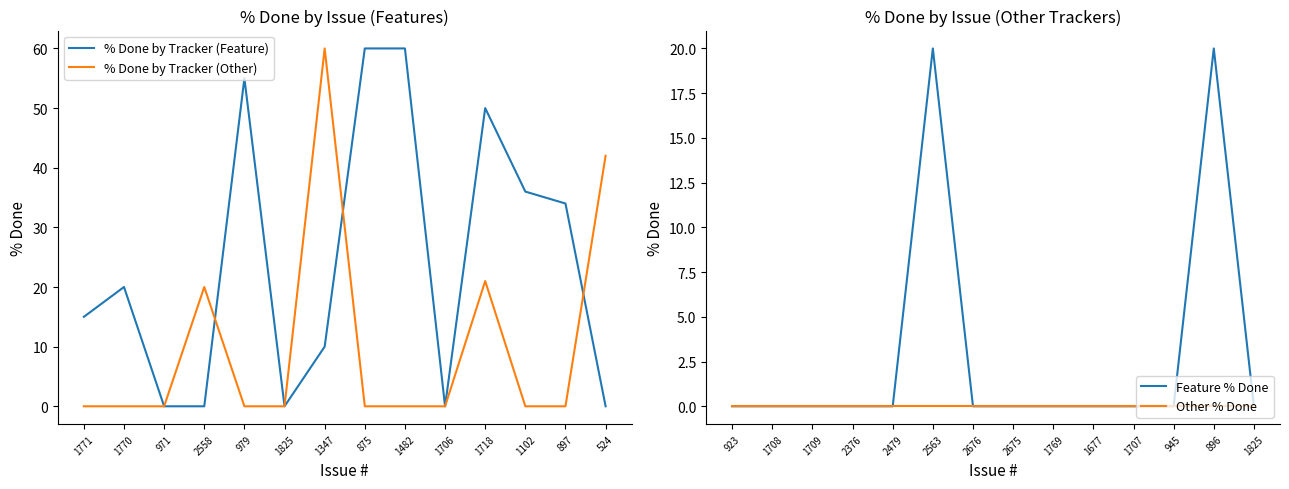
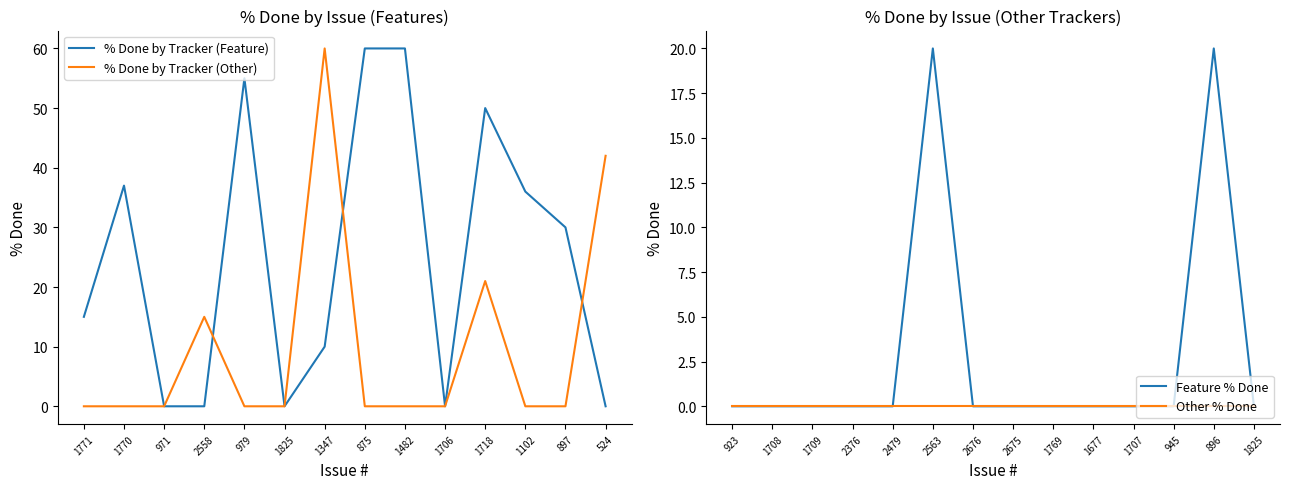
% Done by Issue (Features), % Done by Tracker (Feature), 1770: 20 -> 37
% Done by Issue (Features), % Done by Tracker (Other), 2558: 20 -> 15
% Done by Issue (Features), % Done by Tracker (Feature), 897: 34 -> 30
